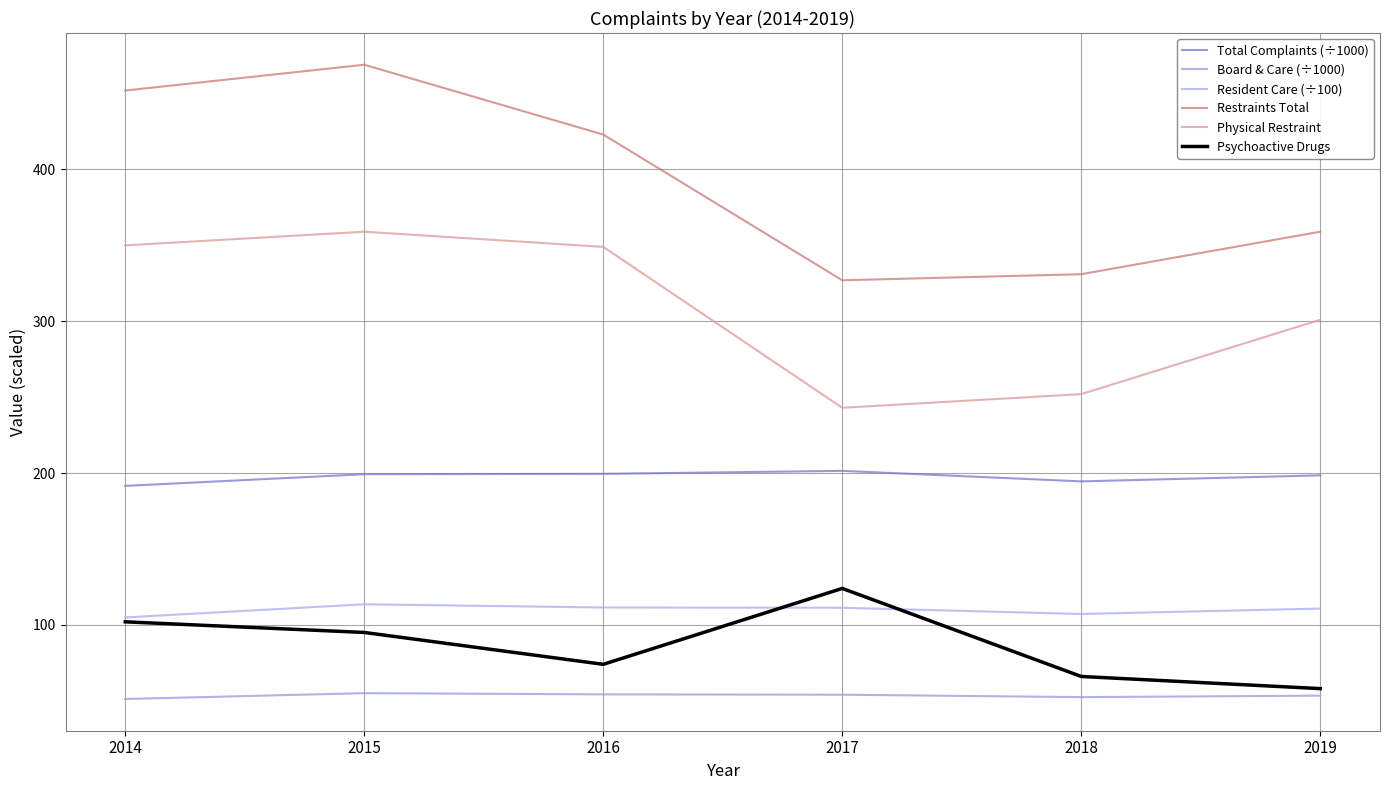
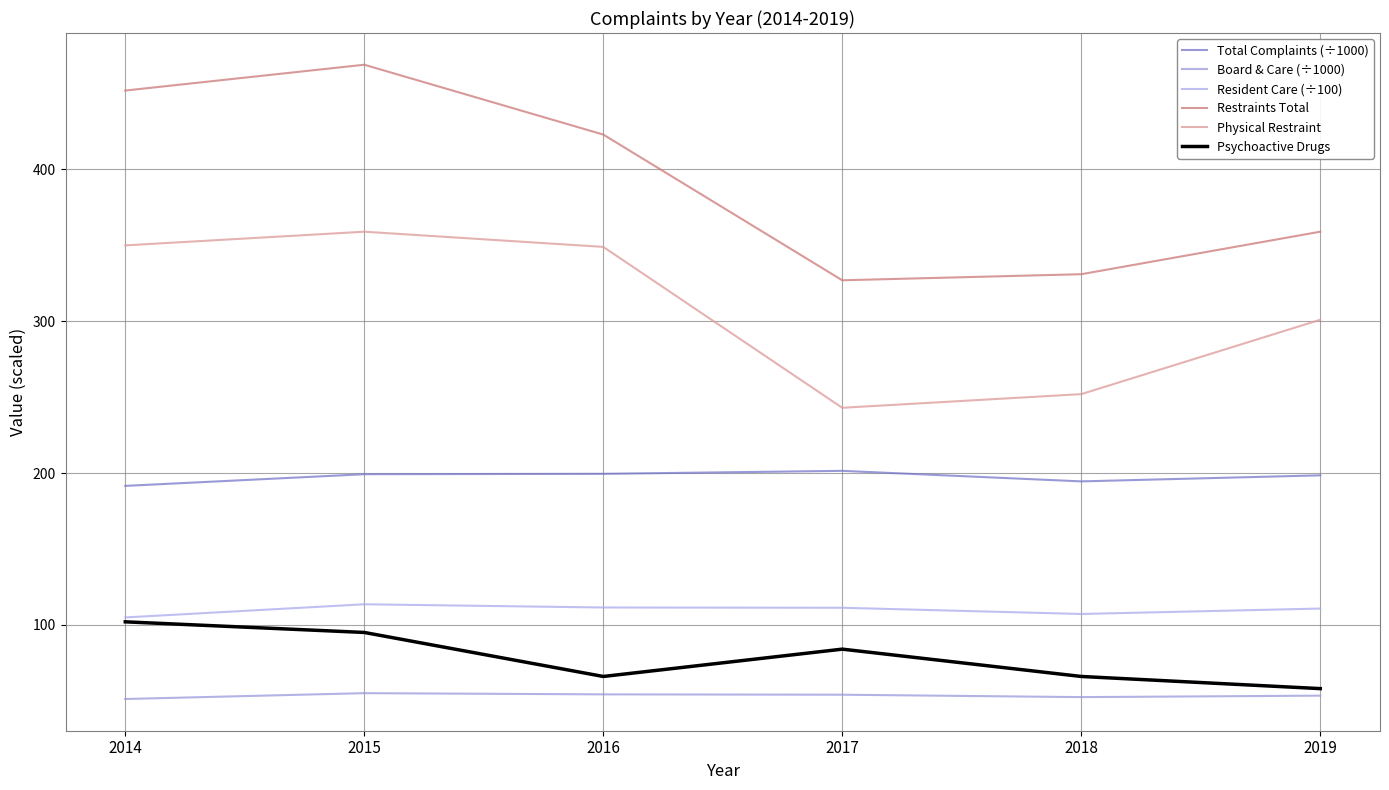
Psychoactive Drugs, 2016: 74 -> 66
Psychoactive Drugs, 2017: 124 -> 84
